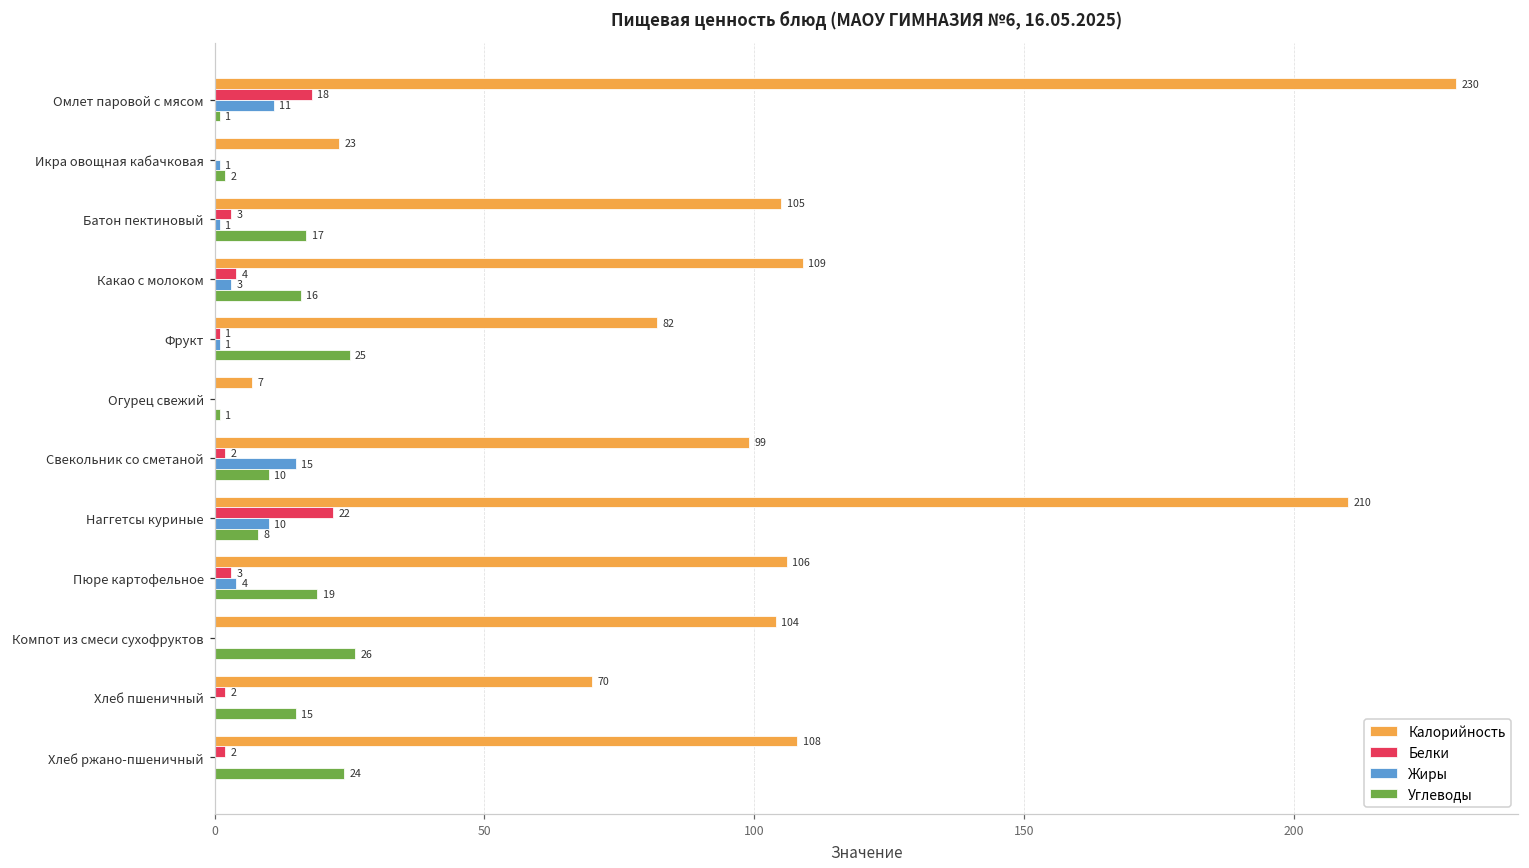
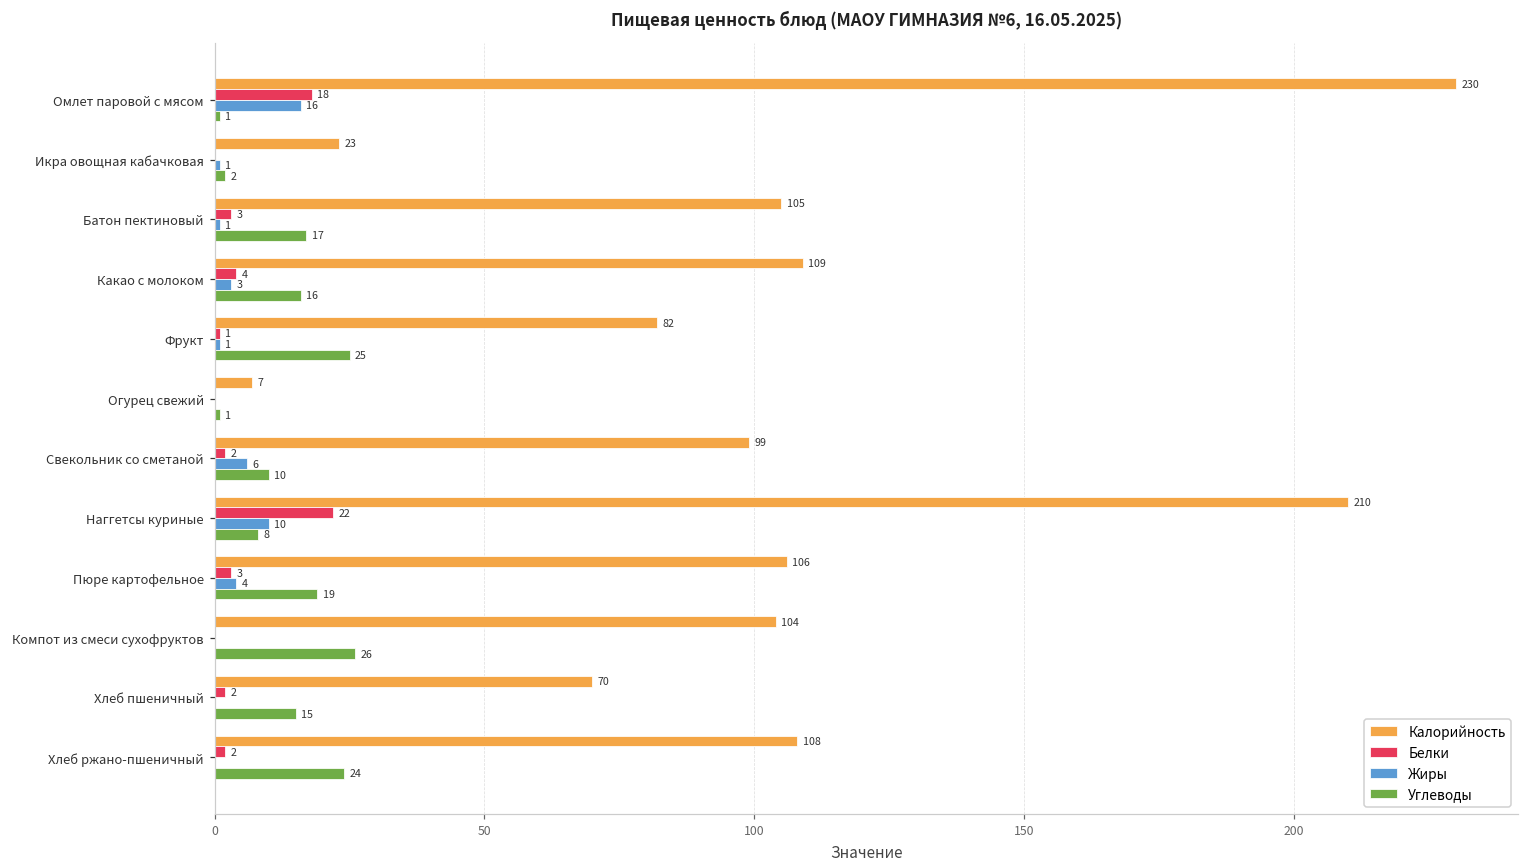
Жиры, Омлет паровой с мясом: 11 -> 16
Жиры, Свекольник со сметаной: 15 -> 6
